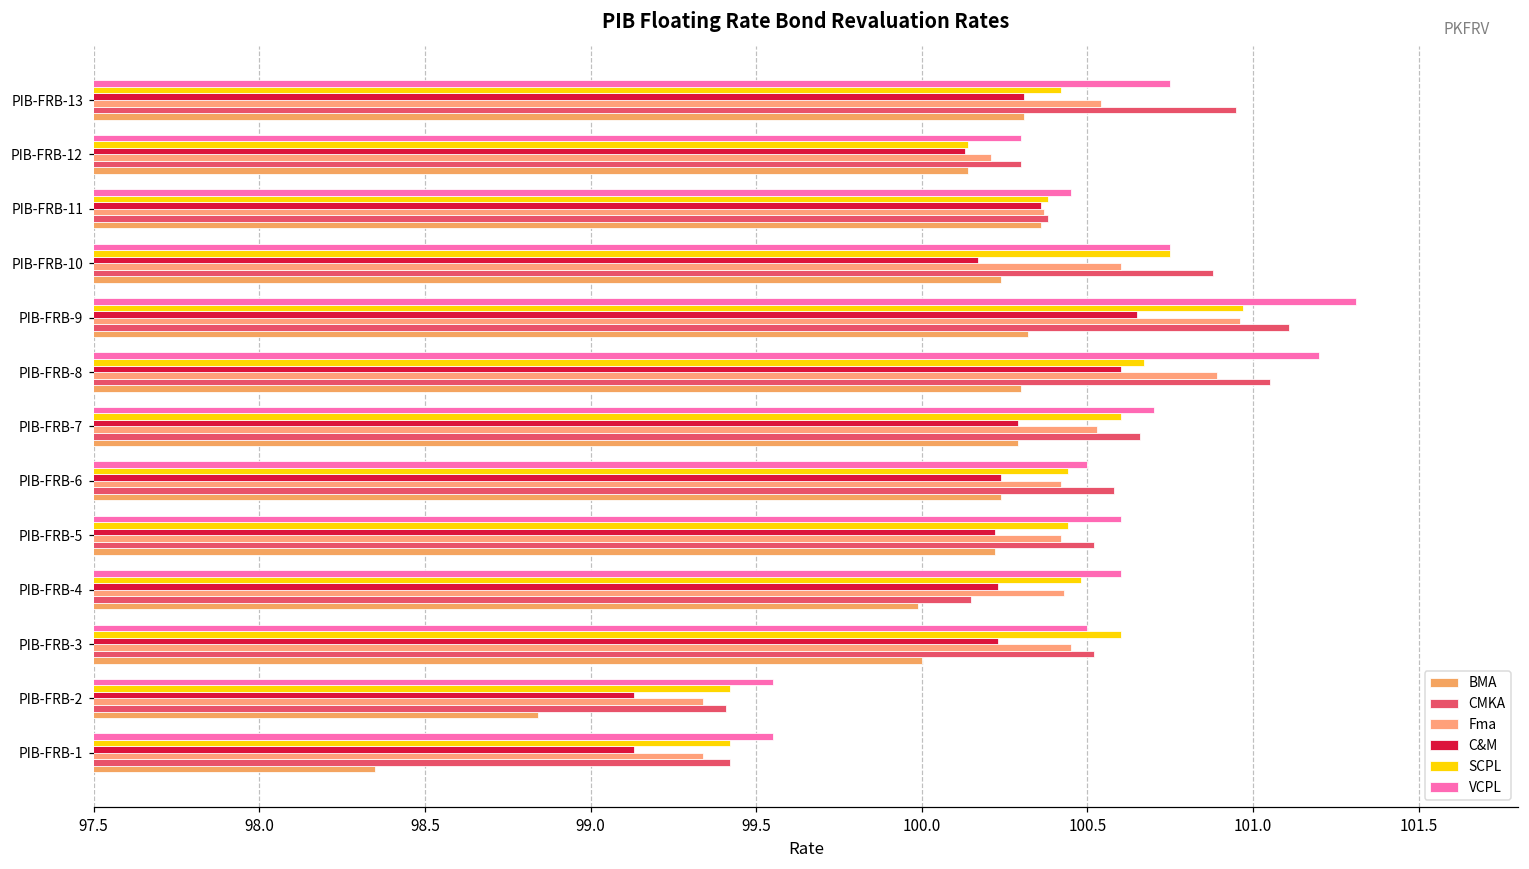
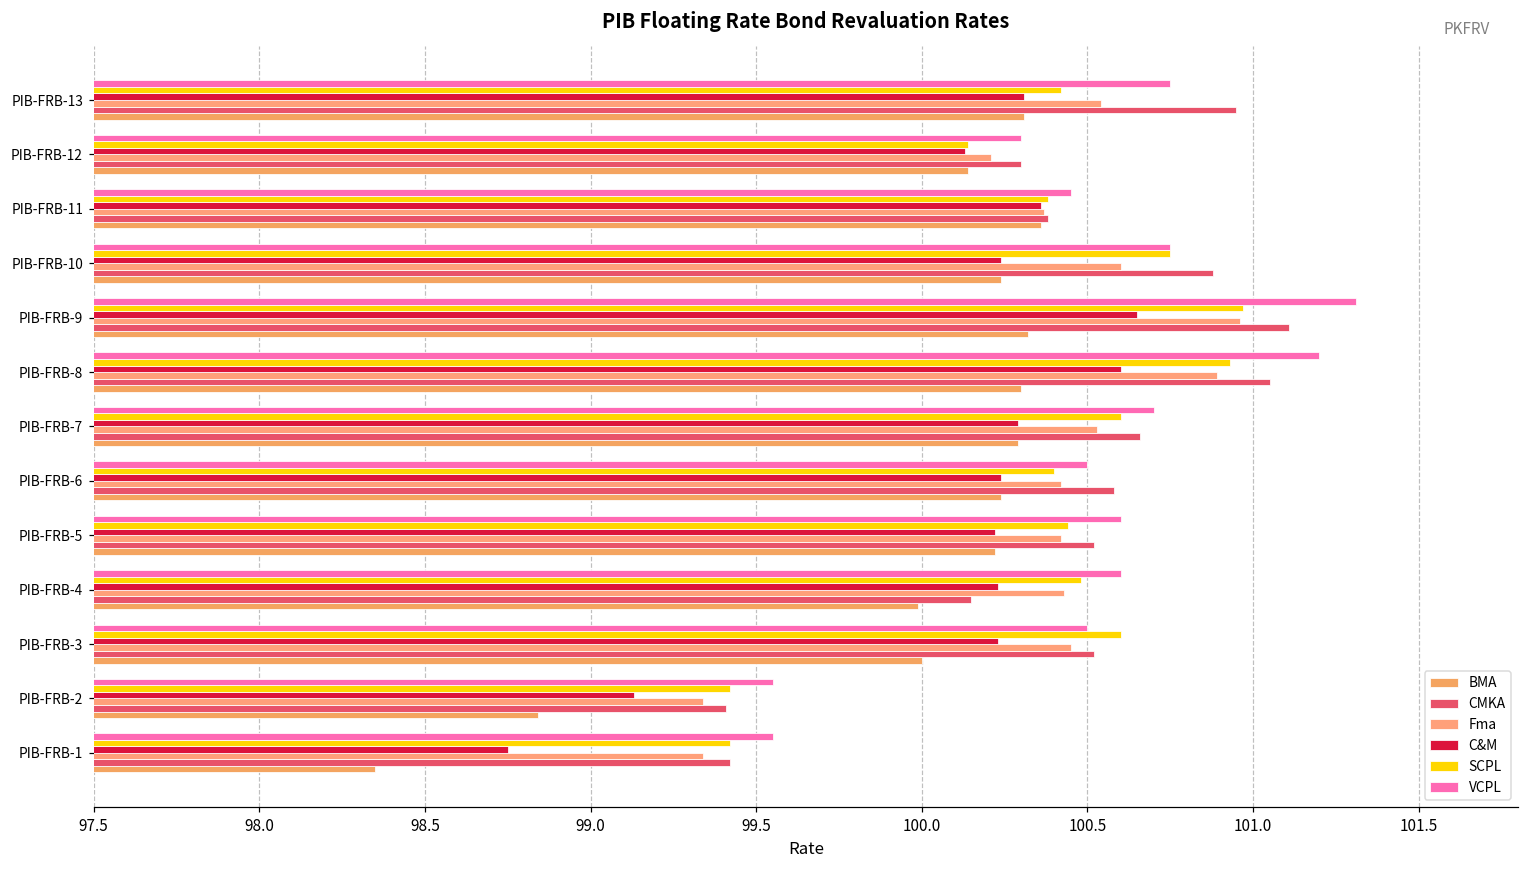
C&M, PIB-FRB-10: 100.17 -> 100.24
SCPL, PIB-FRB-8: 100.67 -> 100.93
SCPL, PIB-FRB-6: 100.44 -> 100.40
C&M, PIB-FRB-1: 99.13 -> 98.75
